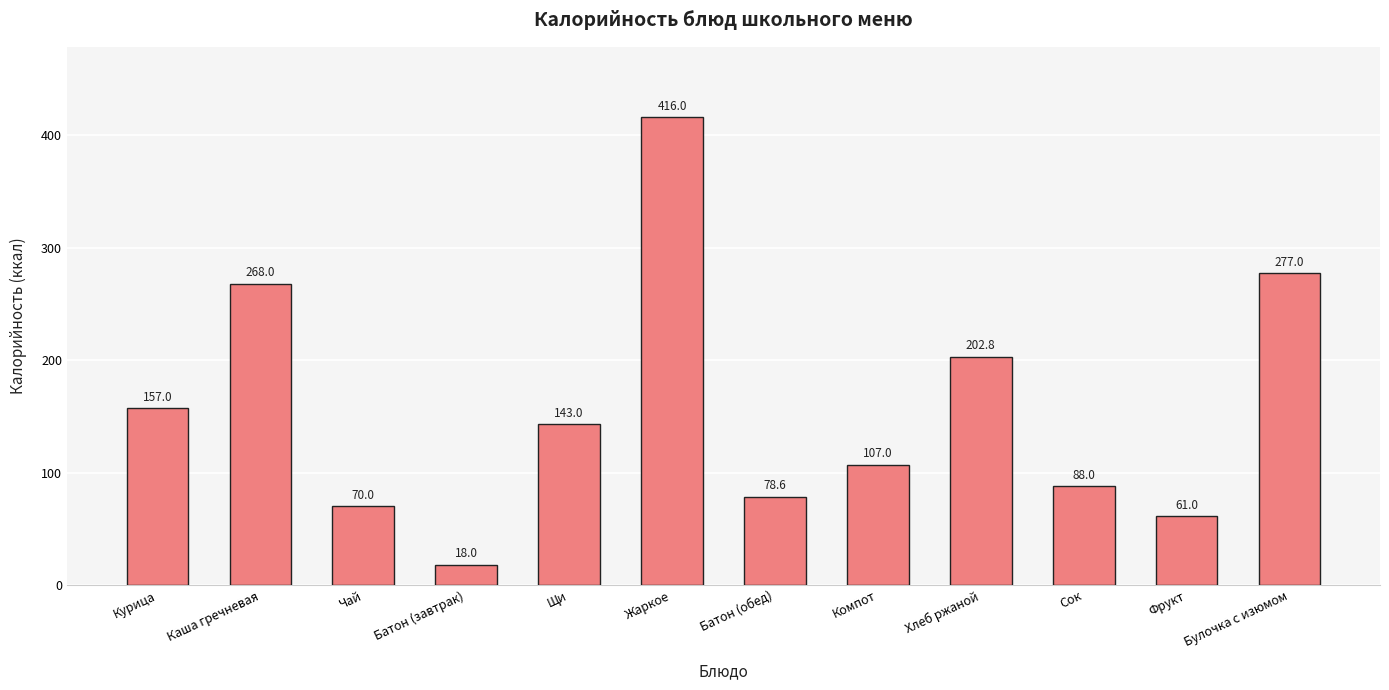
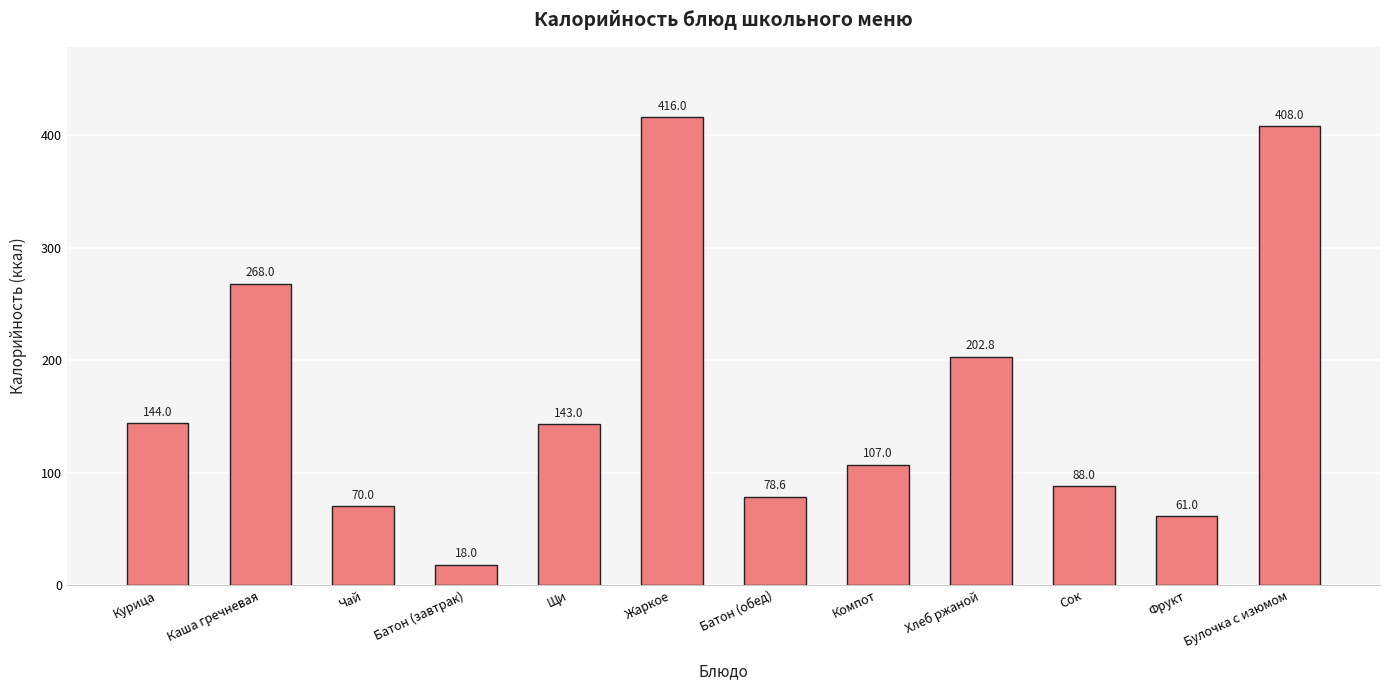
Курица: 157.0 -> 144.0
Булочка с изюмом: 277.0 -> 408.0
